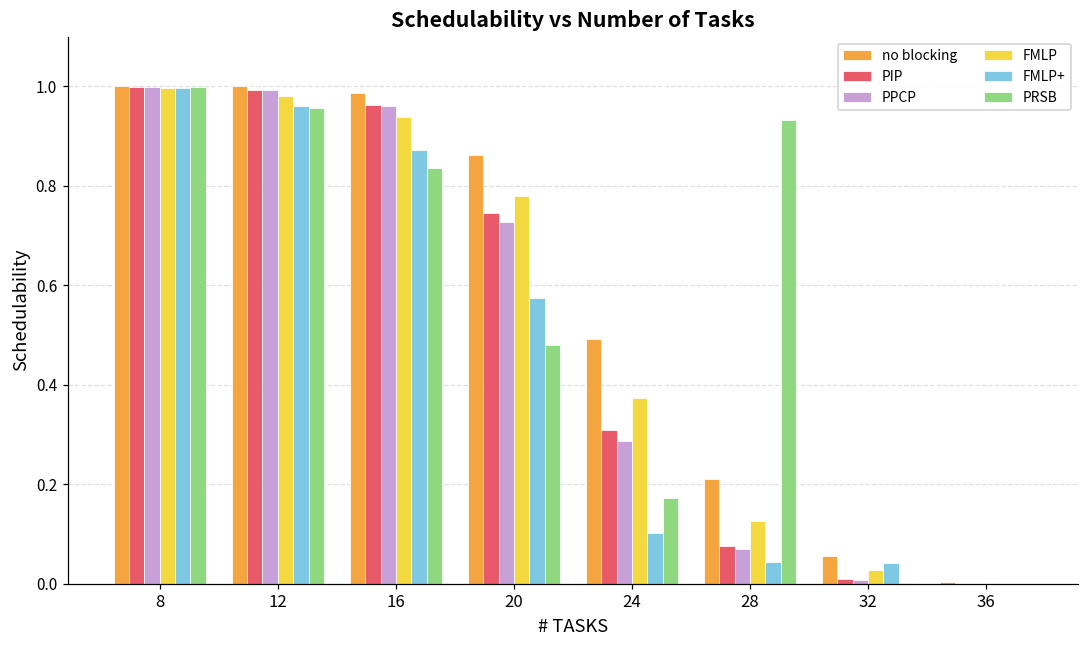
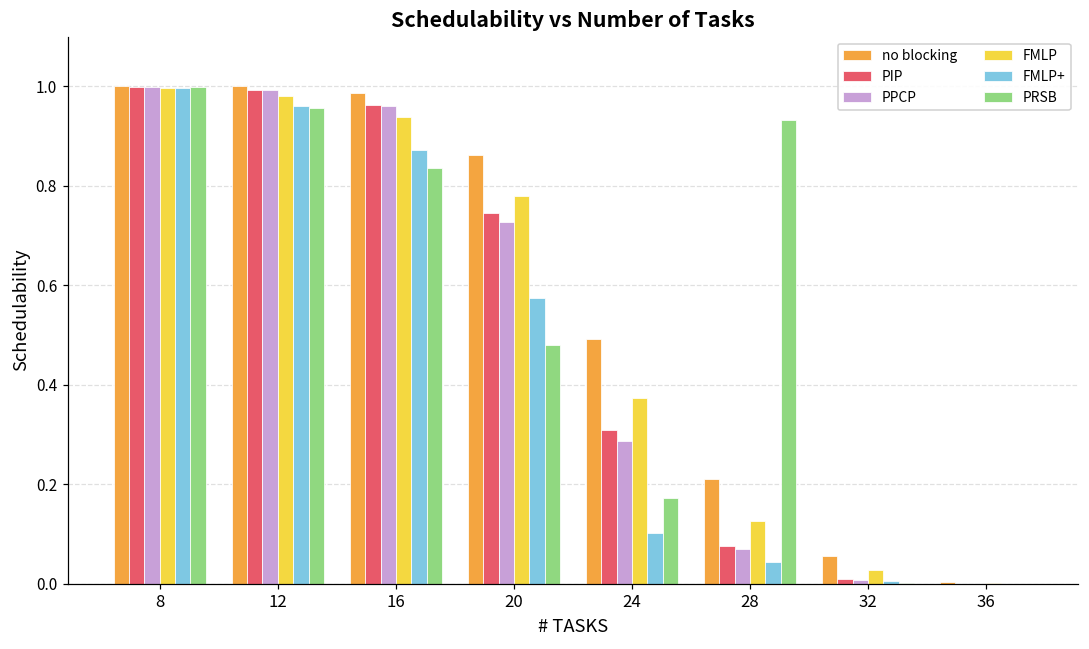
FMLP+, 32: 0.04 -> 0.00
